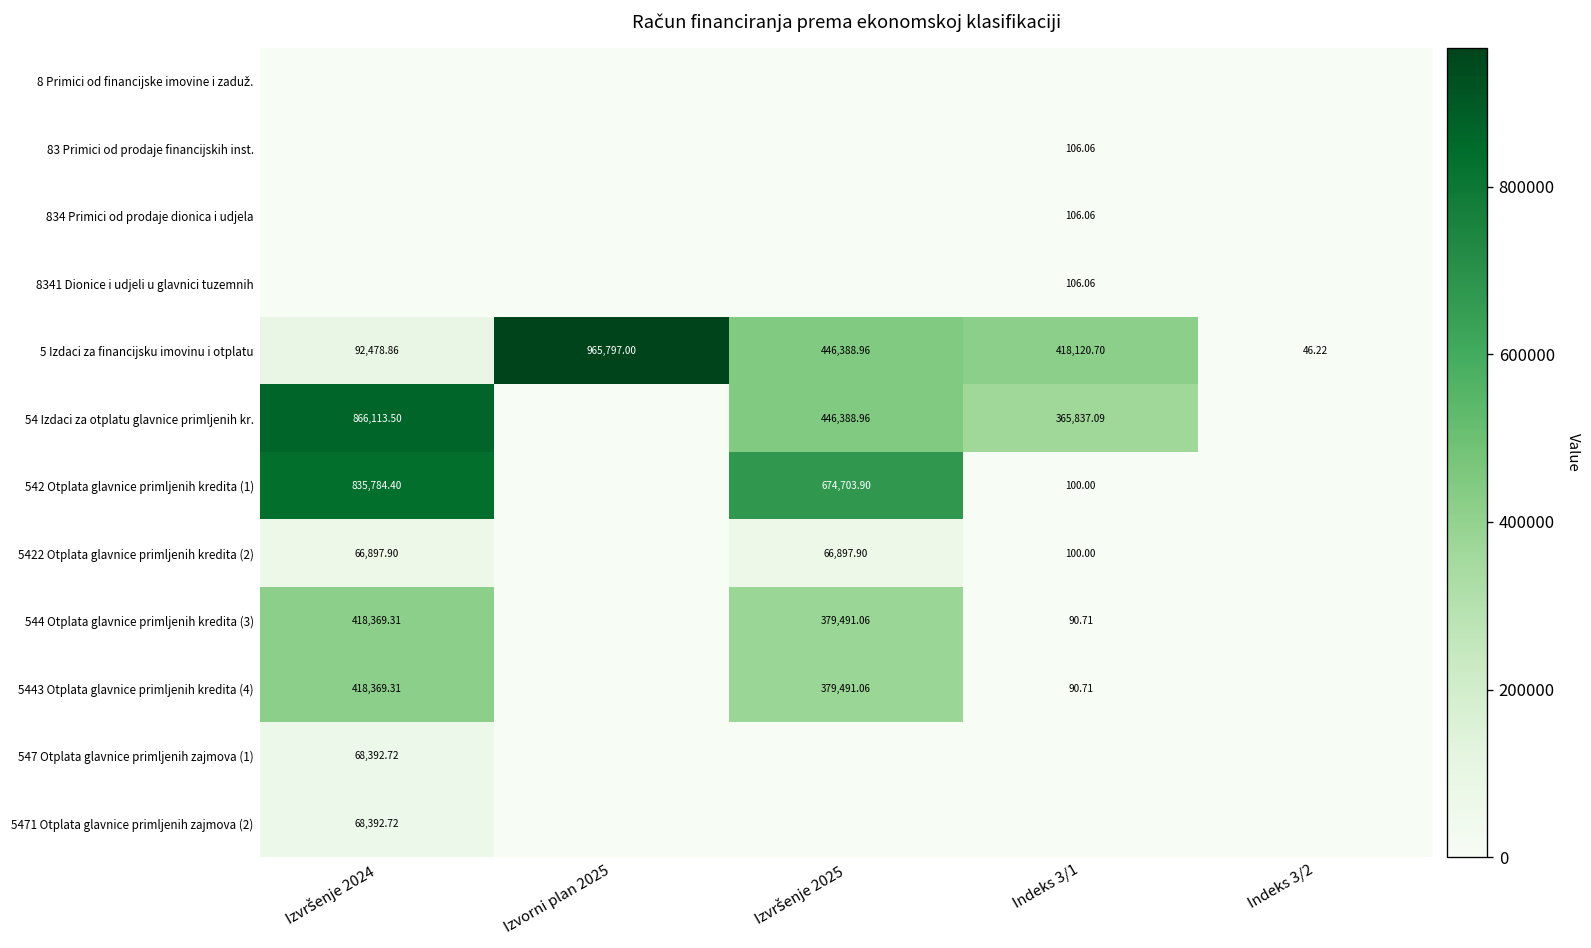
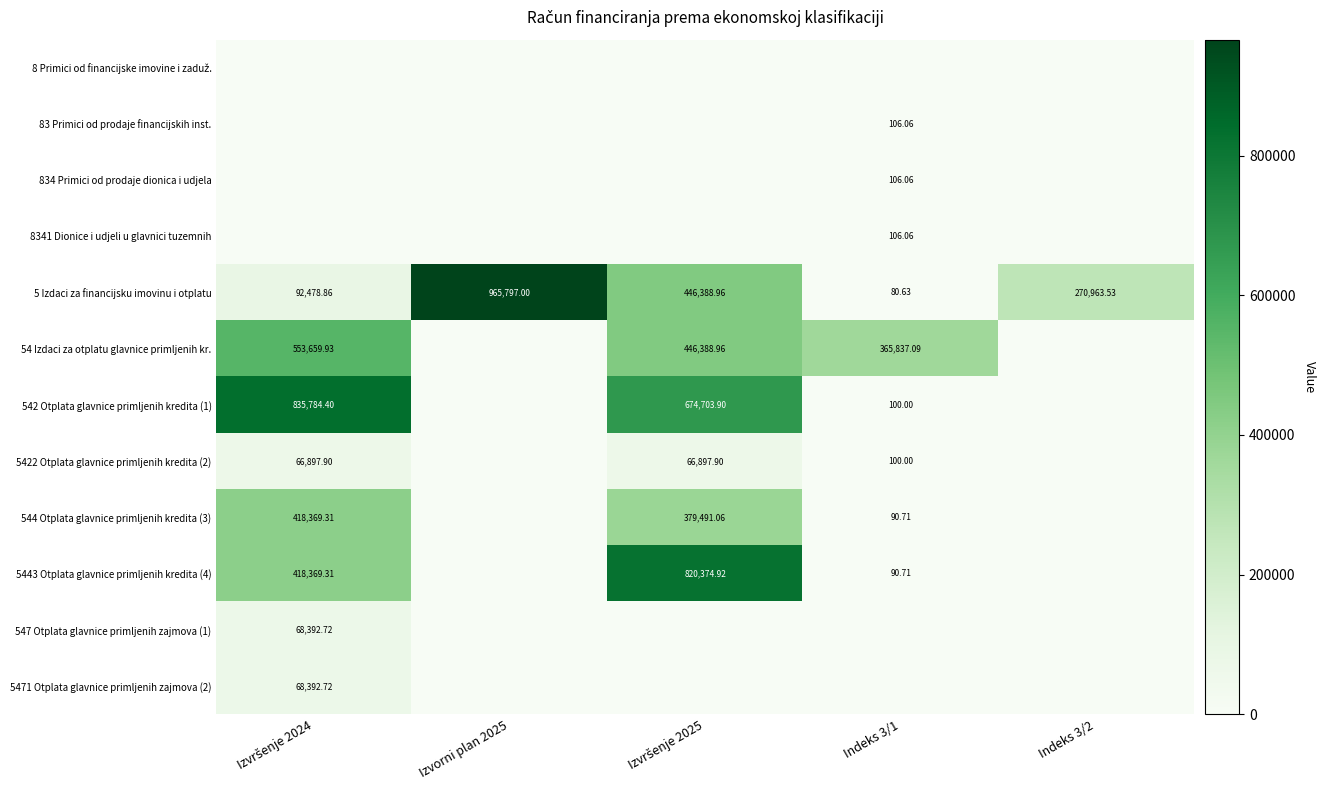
5 Izdaci za financijsku imovinu i otplatu, Indeks 3/1: 418,120.70 -> 80.63
5 Izdaci za financijsku imovinu i otplatu, Indeks 3/2: 46.22 -> 270,963.53
54 Izdaci za otplatu glavnice primljenih kr., Izvršenje 2024: 866,113.50 -> 553,659.93
5443 Otplata glavnice primljenih kredita (4), Izvršenje 2025: 379,491.06 -> 820,374.92
